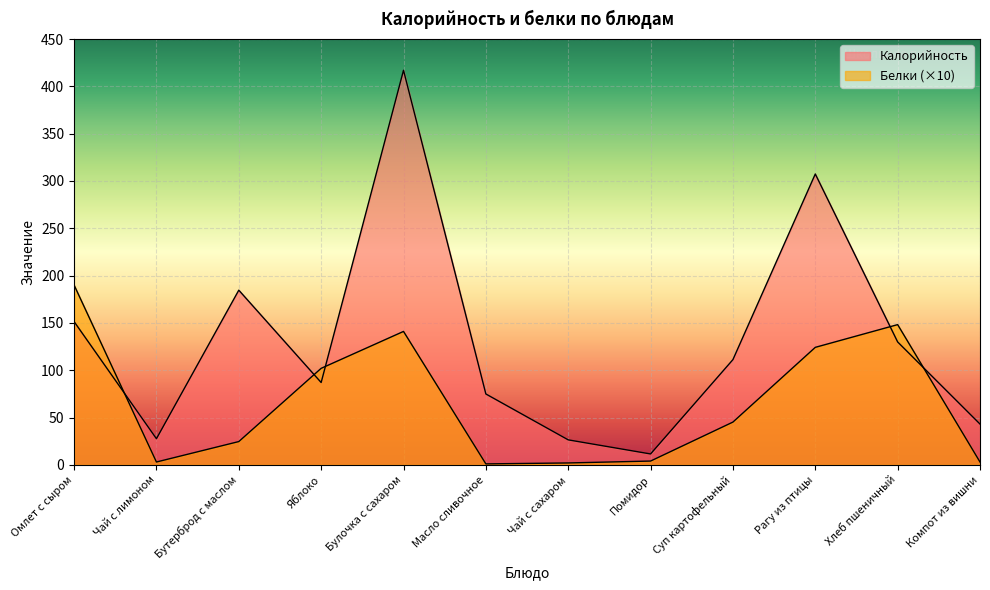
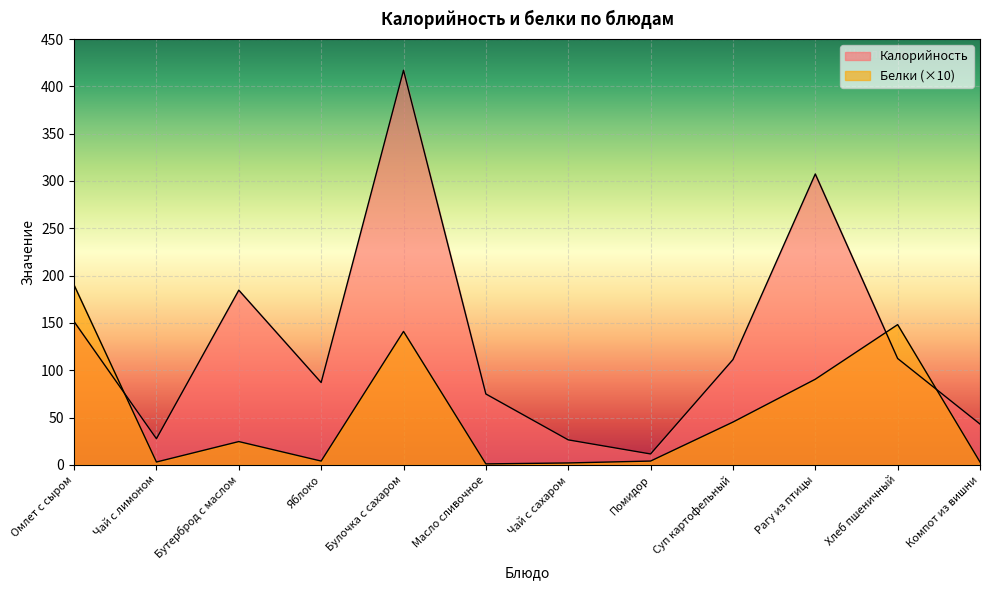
Белки (×10), Яблоко: 100 -> 0
Белки (×10), Рагу из птицы: 120 -> 90
Калорийность, Хлеб пшеничный: 130 -> 110
